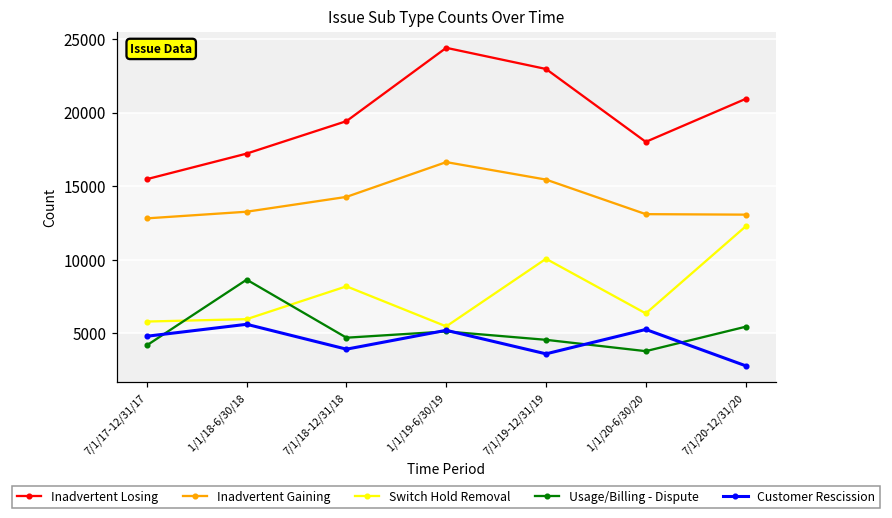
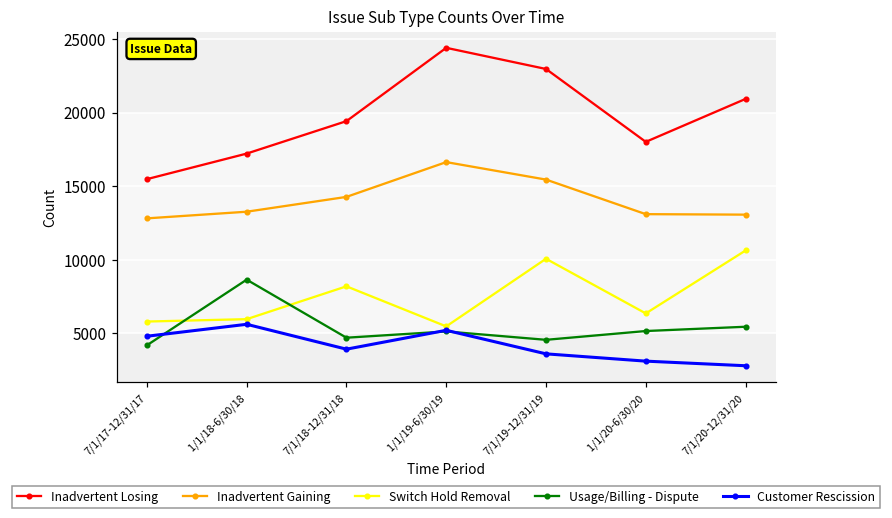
Usage/Billing - Dispute, 1/1/20-6/30/20: 3800 -> 5100
Customer Rescission, 1/1/20-6/30/20: 5300 -> 3100
Switch Hold Removal, 7/1/20-12/31/20: 12300 -> 10600
